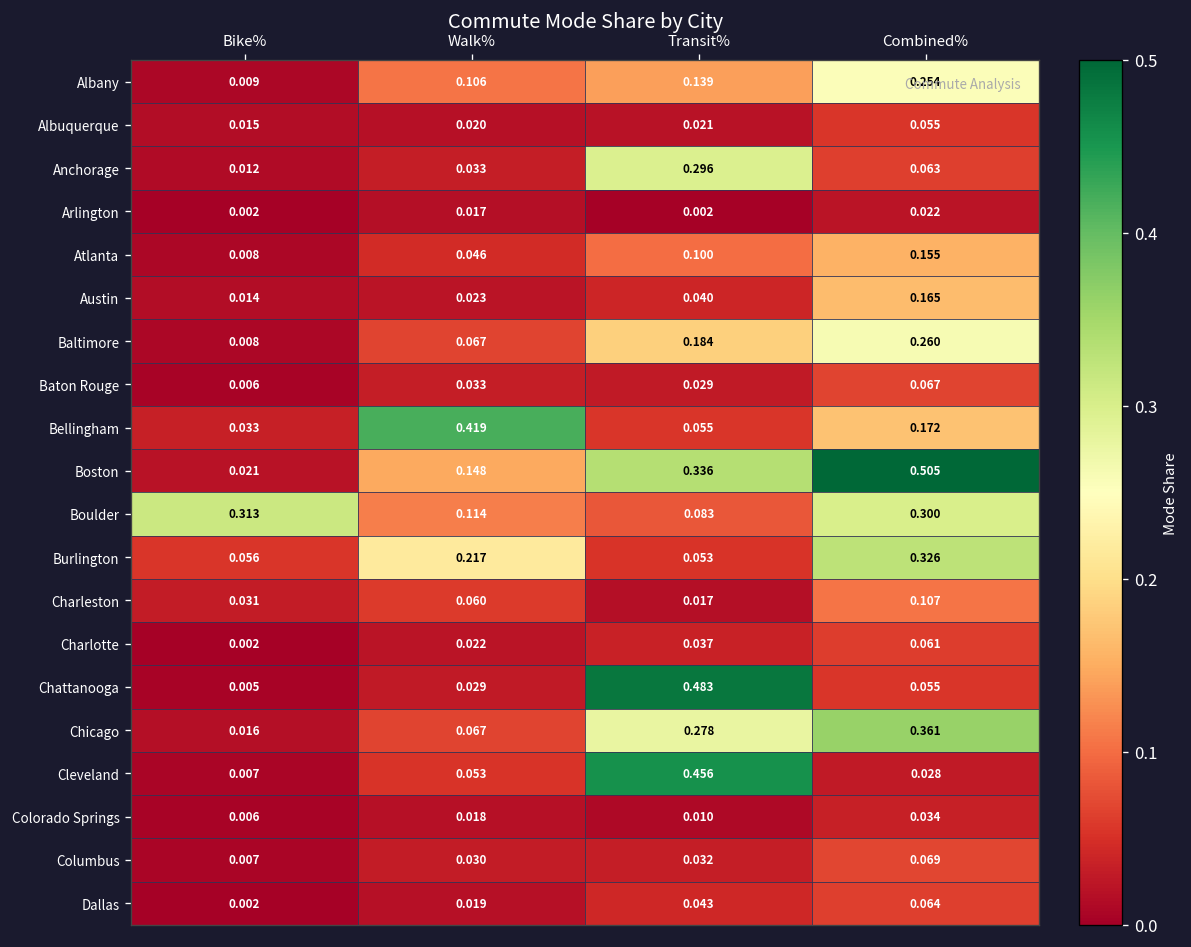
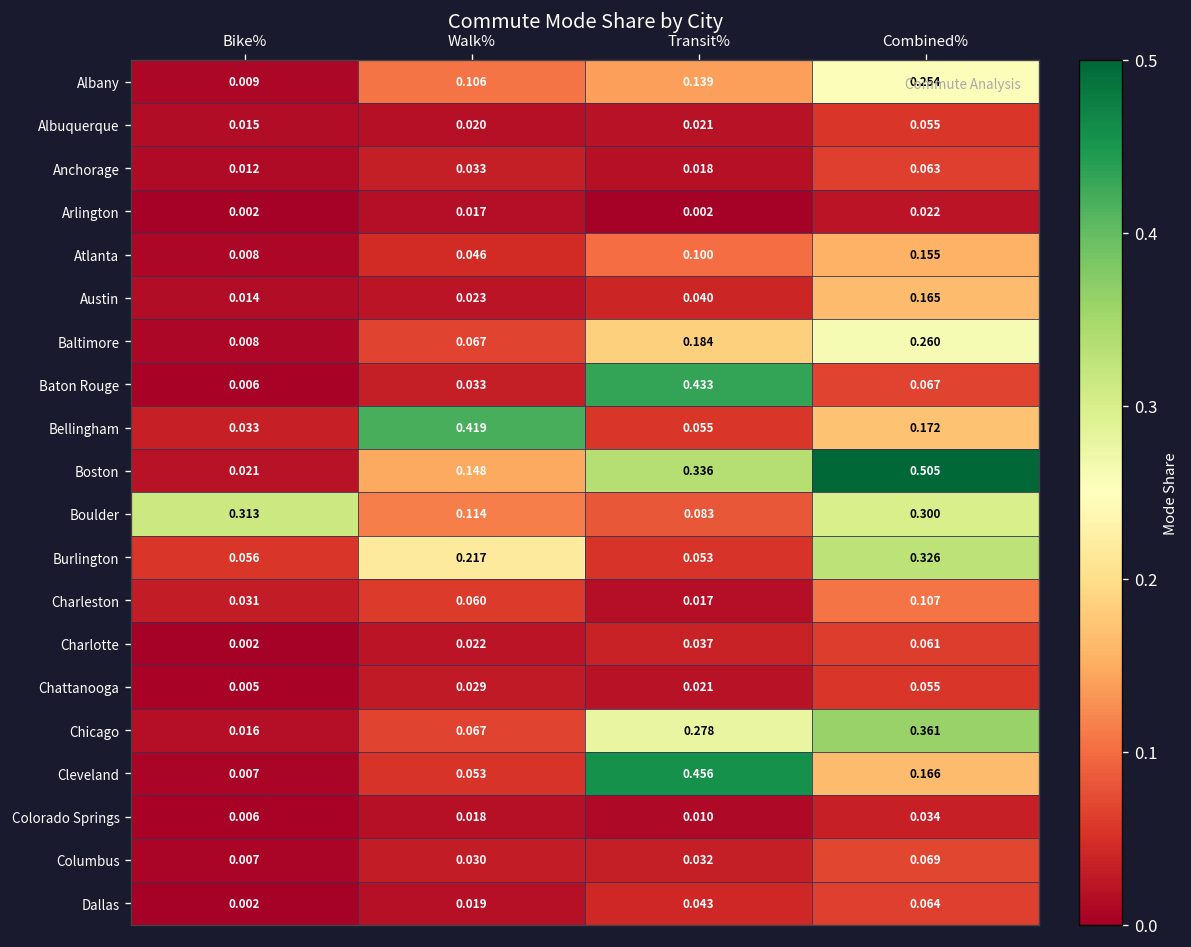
Anchorage, Transit%: 0.296 -> 0.018
Baton Rouge, Transit%: 0.029 -> 0.433
Chattanooga, Transit%: 0.483 -> 0.021
Cleveland, Combined%: 0.028 -> 0.166
